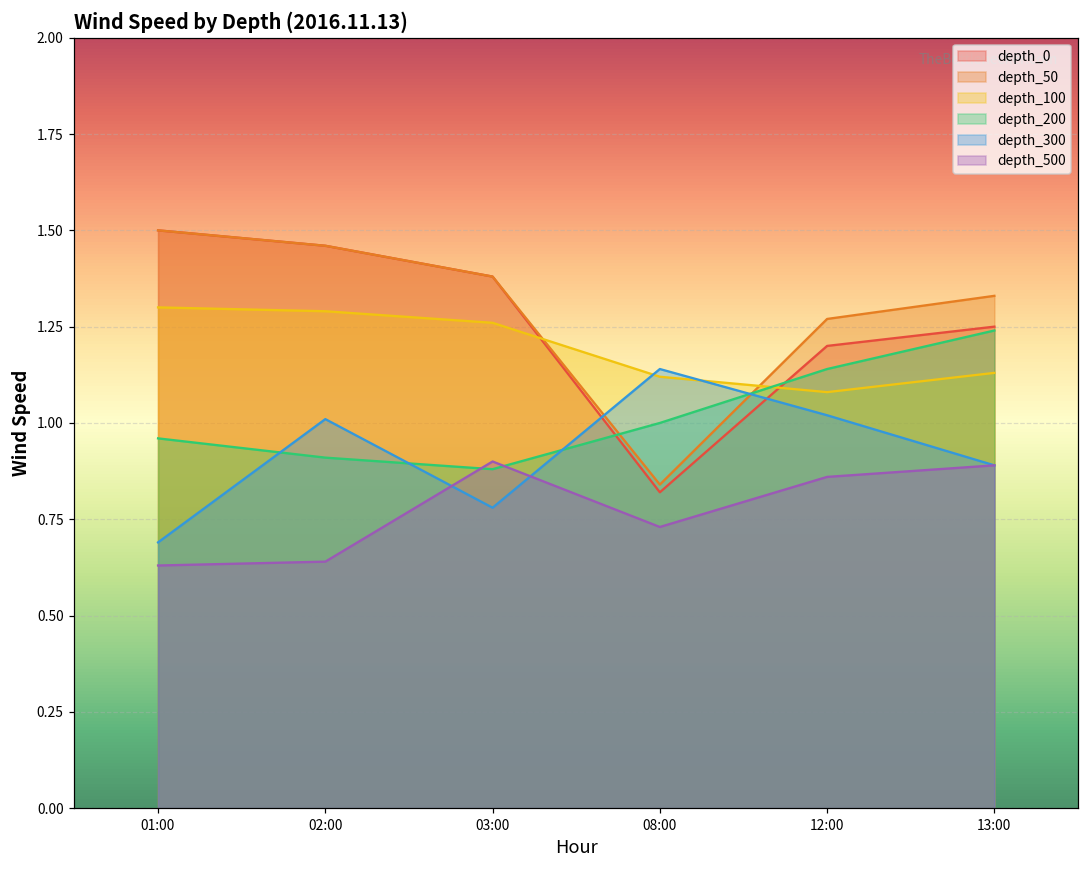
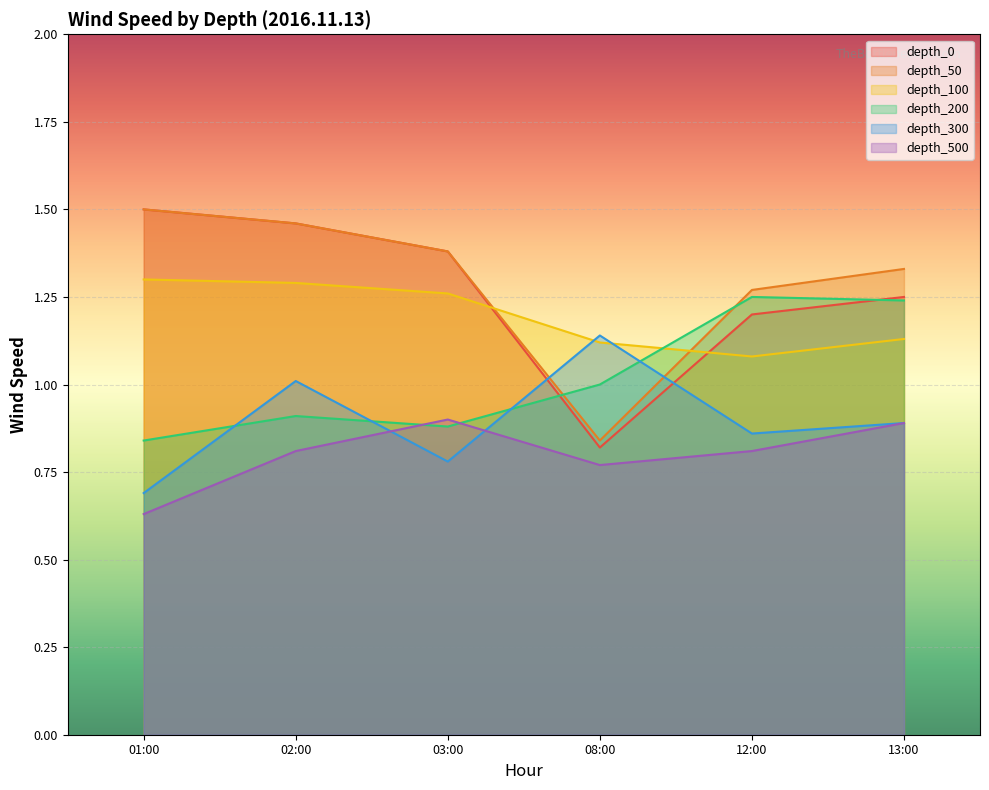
depth_200, 01:00: 0.96 -> 0.84
depth_500, 02:00: 0.64 -> 0.81
depth_500, 08:00: 0.73 -> 0.77
depth_200, 12:00: 1.14 -> 1.25
depth_300, 12:00: 1.02 -> 0.86
depth_500, 12:00: 0.86 -> 0.81
